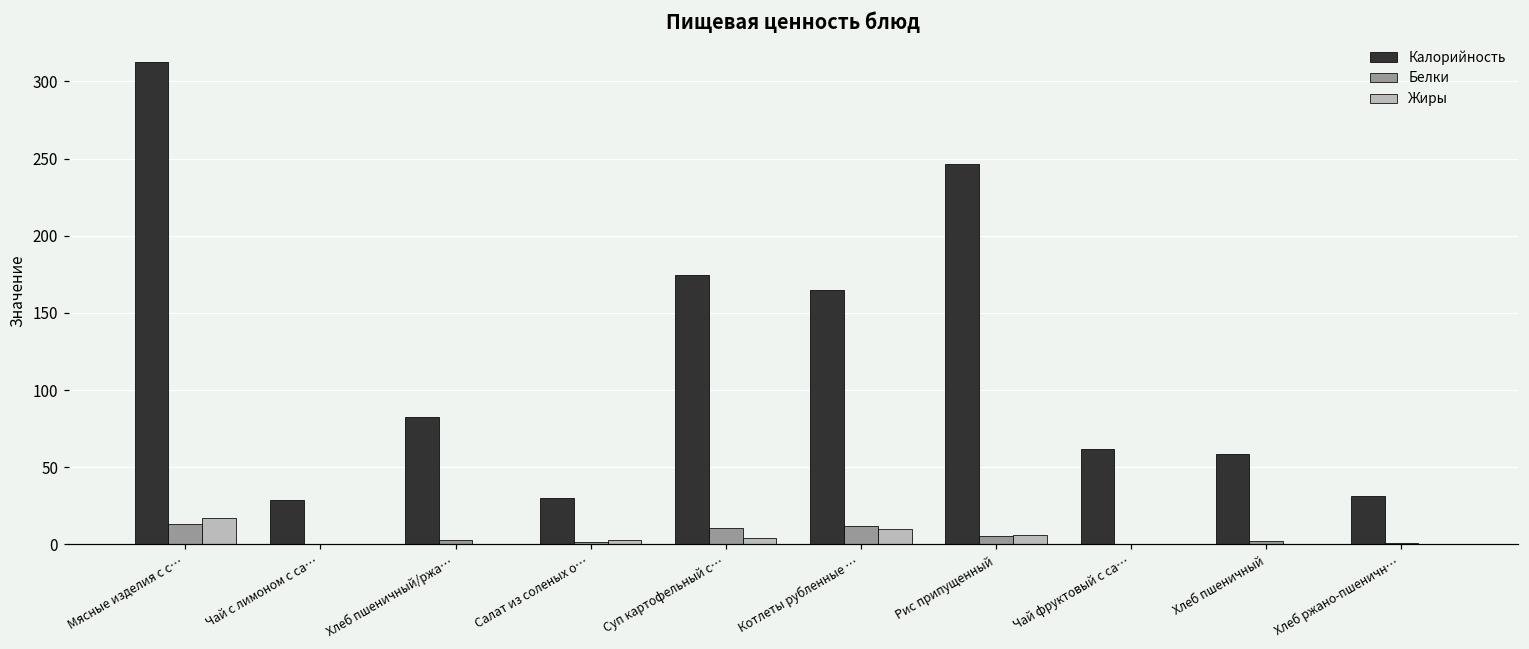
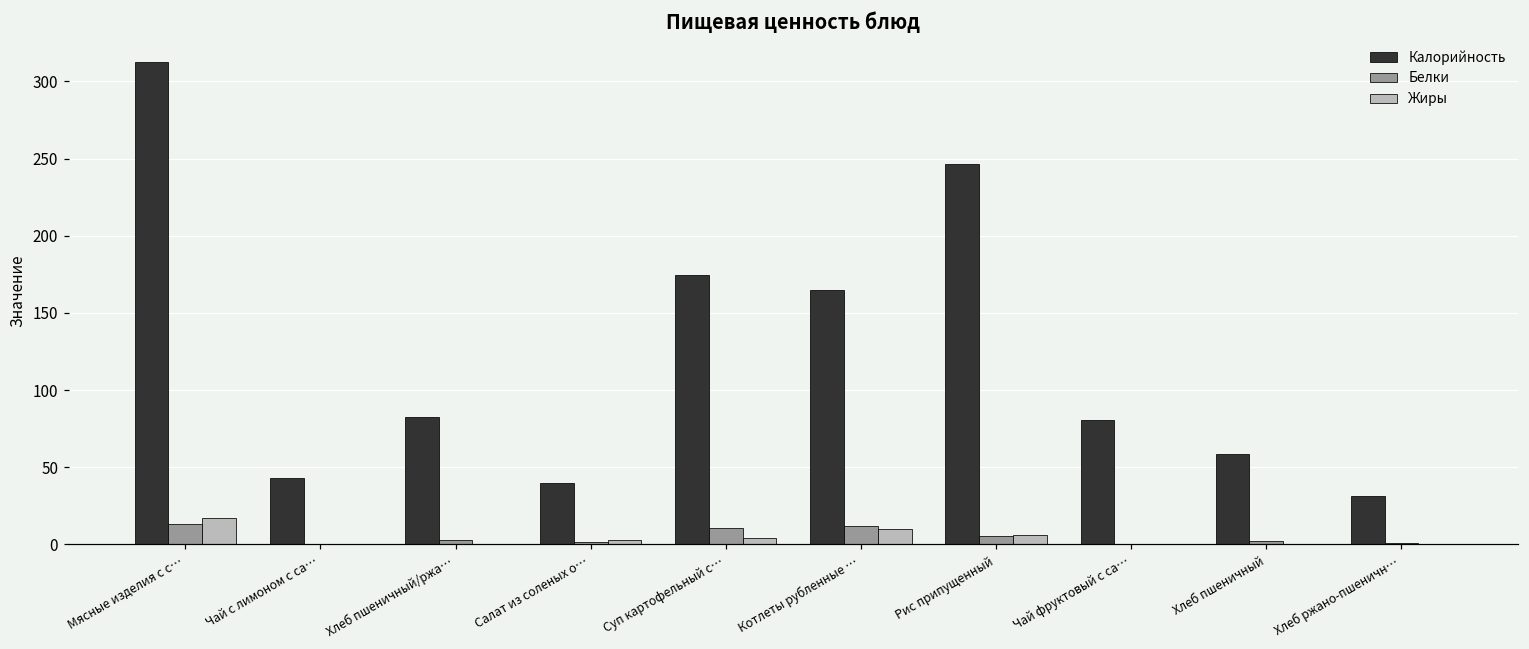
Калорийность, Чай с лимоном с са…: 29 -> 43
Калорийность, Салат из соленых о…: 30 -> 40
Калорийность, Чай фруктовый с са…: 62 -> 81
